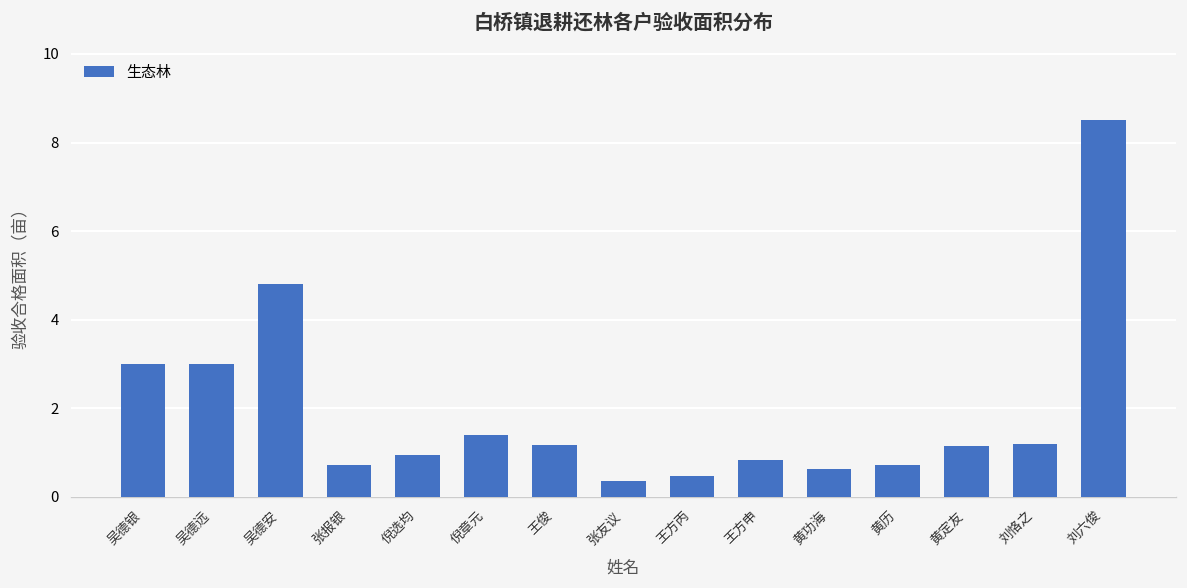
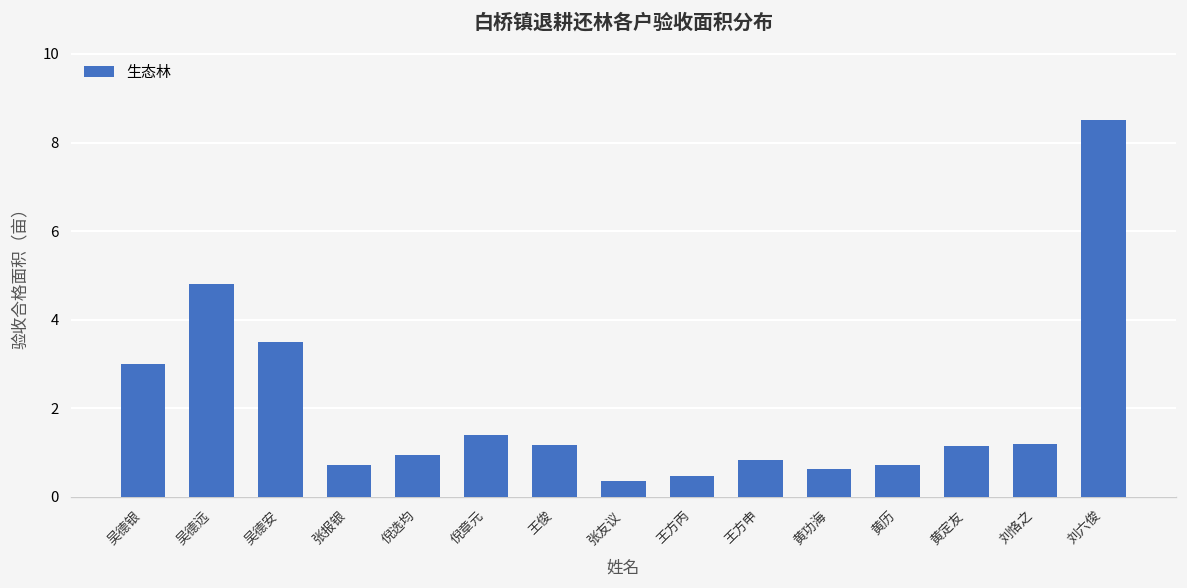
吴德远: 3.0 -> 4.8
吴德安: 4.8 -> 3.5
